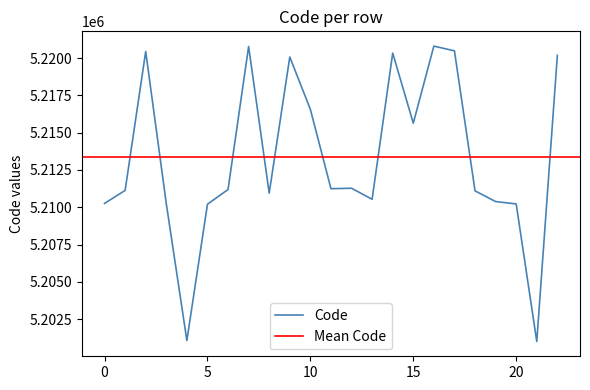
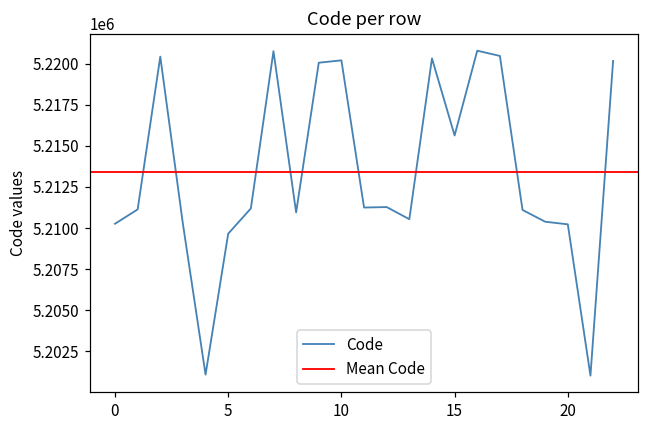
5: 5210200 -> 5209700
10: 5216600 -> 5220200
